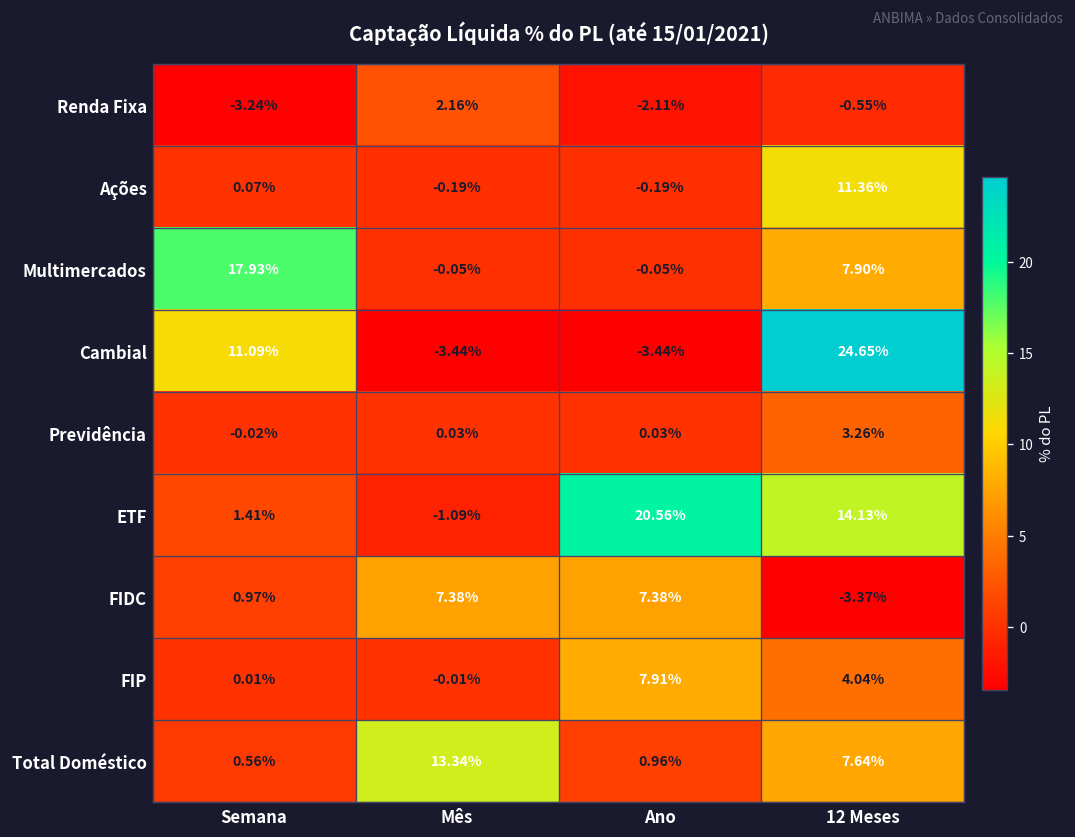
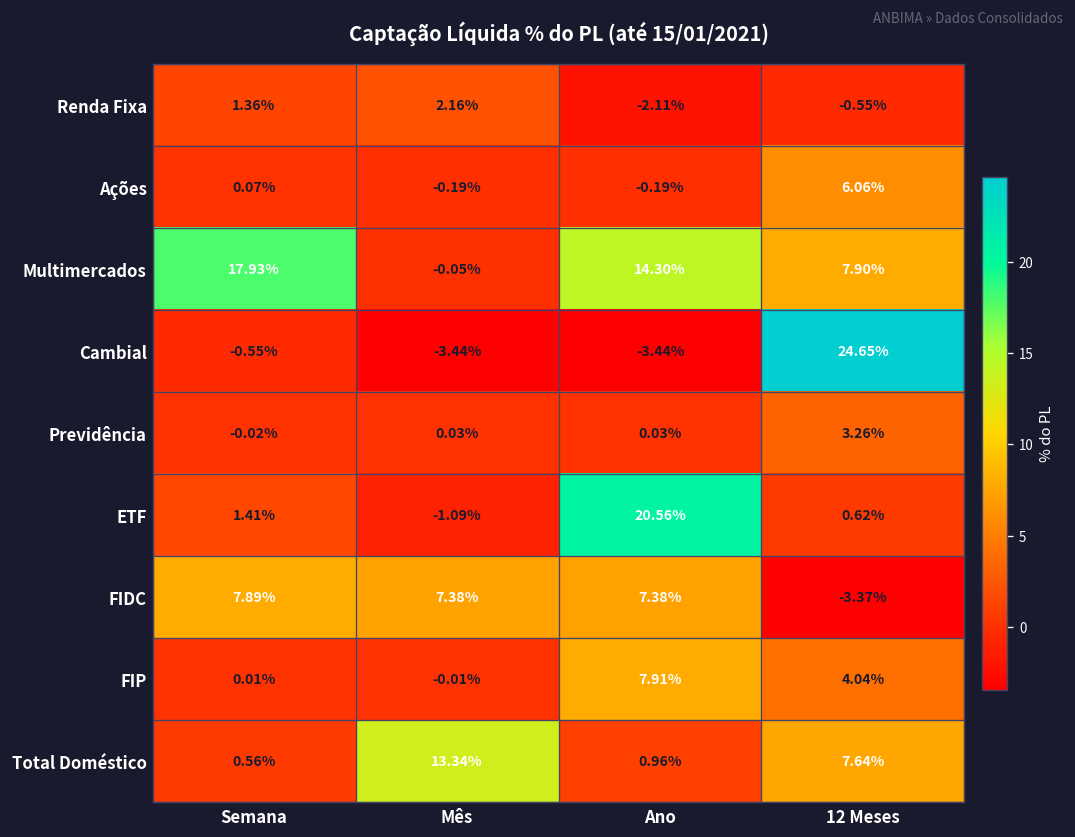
Renda Fixa, Semana: -3.24% -> 1.36%
Ações, 12 Meses: 11.36% -> 6.06%
Multimercados, Ano: -0.05% -> 14.30%
Cambial, Semana: 11.09% -> -0.55%
ETF, 12 Meses: 14.13% -> 0.62%
FIDC, Semana: 0.97% -> 7.89%
